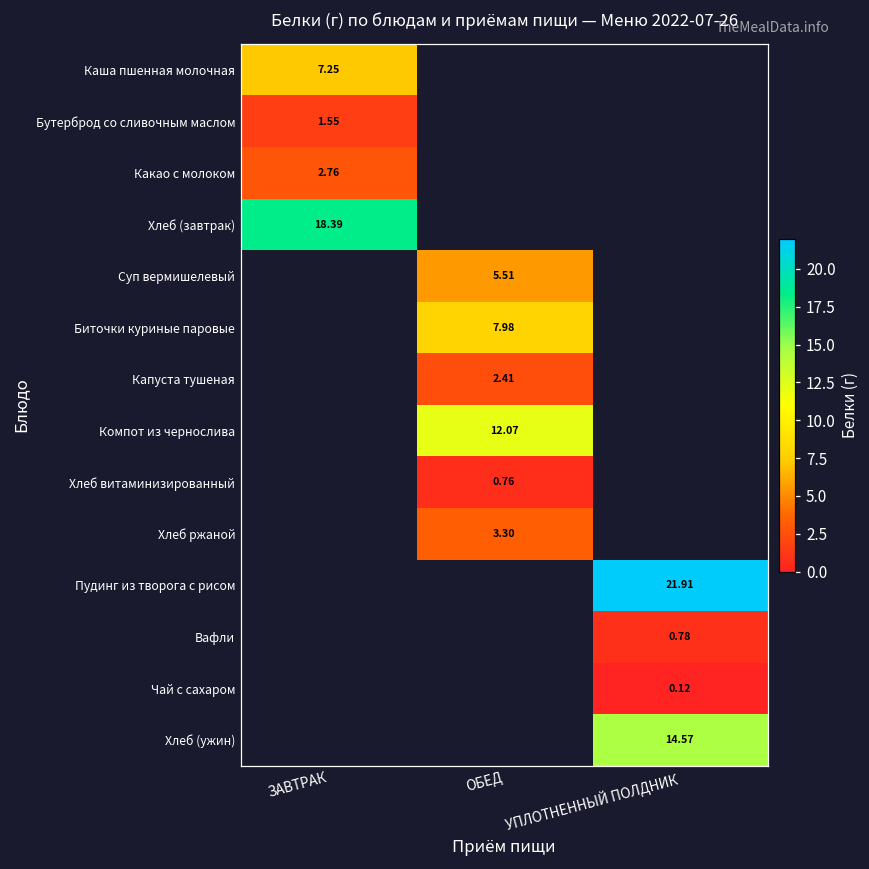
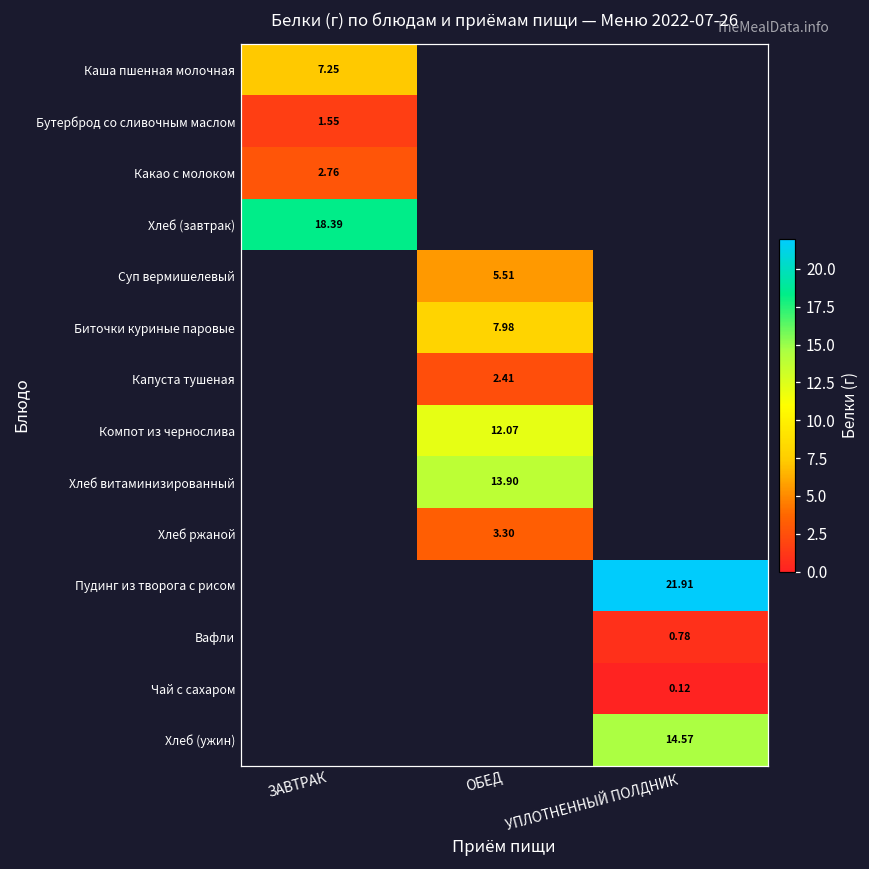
Хлеб витаминизированный, ОБЕД: 0.76 -> 13.90
